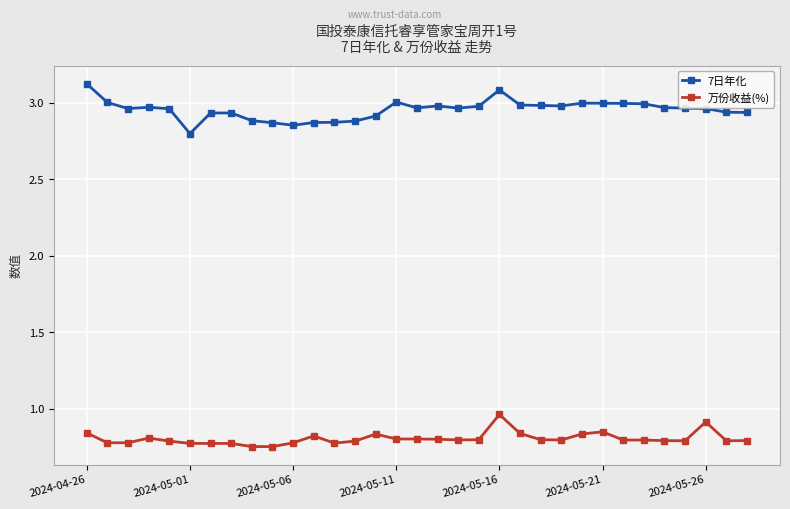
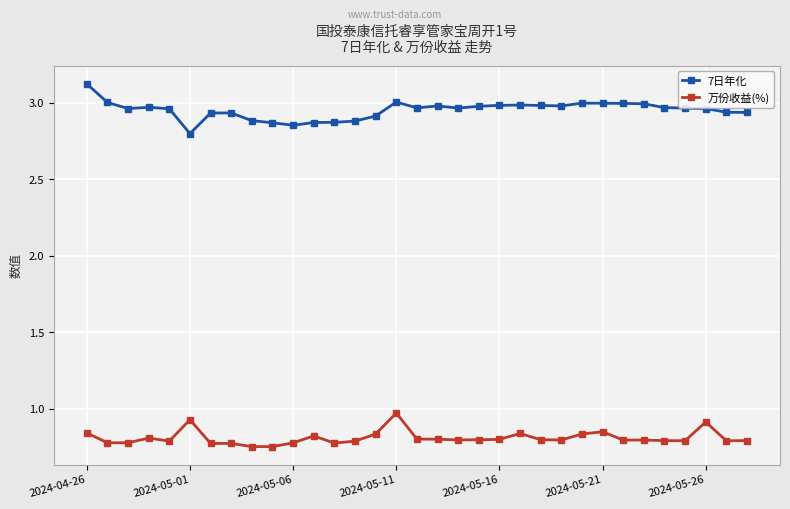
万份收益(%), 2024-05-01: 0.77 -> 0.93
万份收益(%), 2024-05-11: 0.80 -> 0.97
7日年化, 2024-05-16: 3.08 -> 2.98
万份收益(%), 2024-05-16: 0.96 -> 0.80
